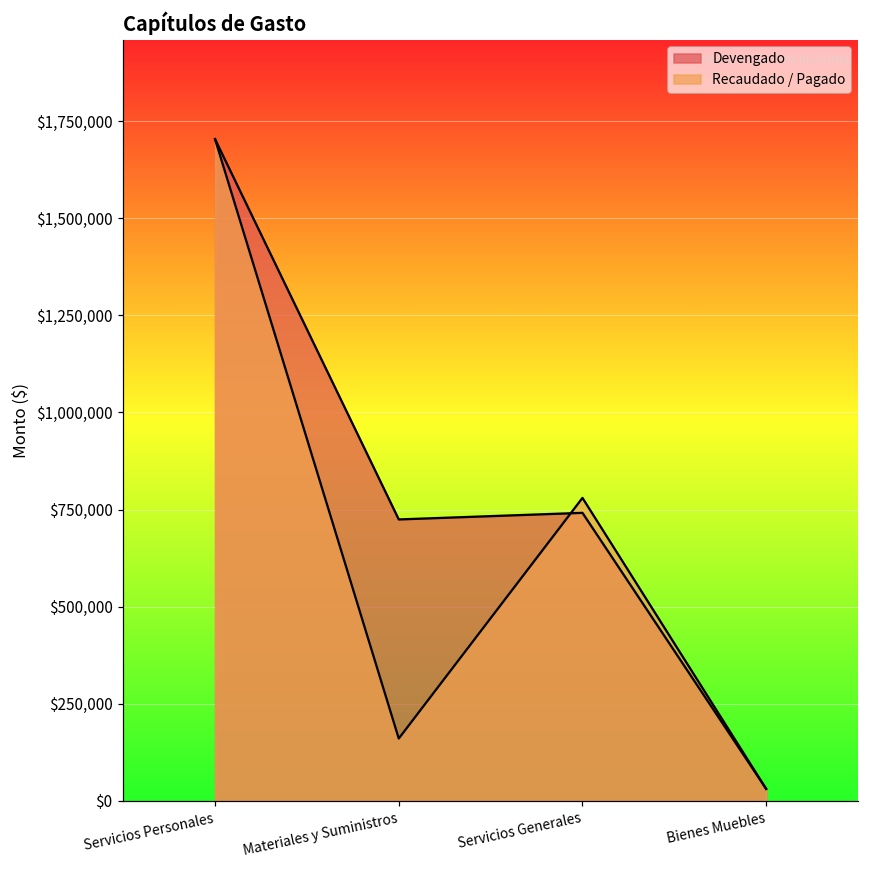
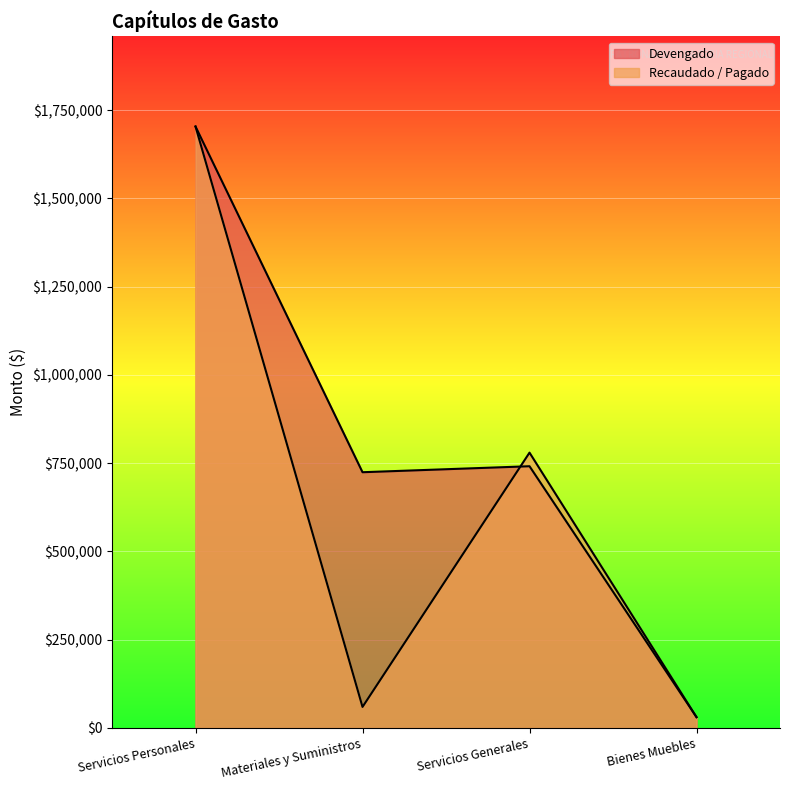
Recaudado / Pagado, Materiales y Suministros: $160,000 -> $60,000
